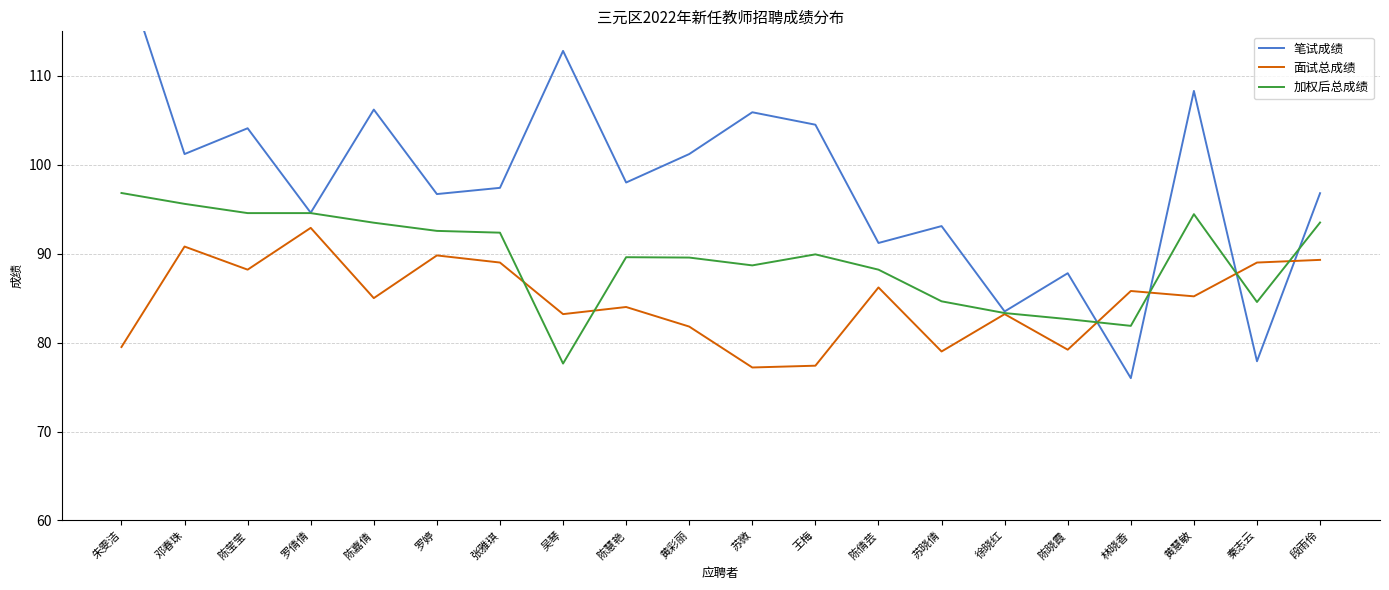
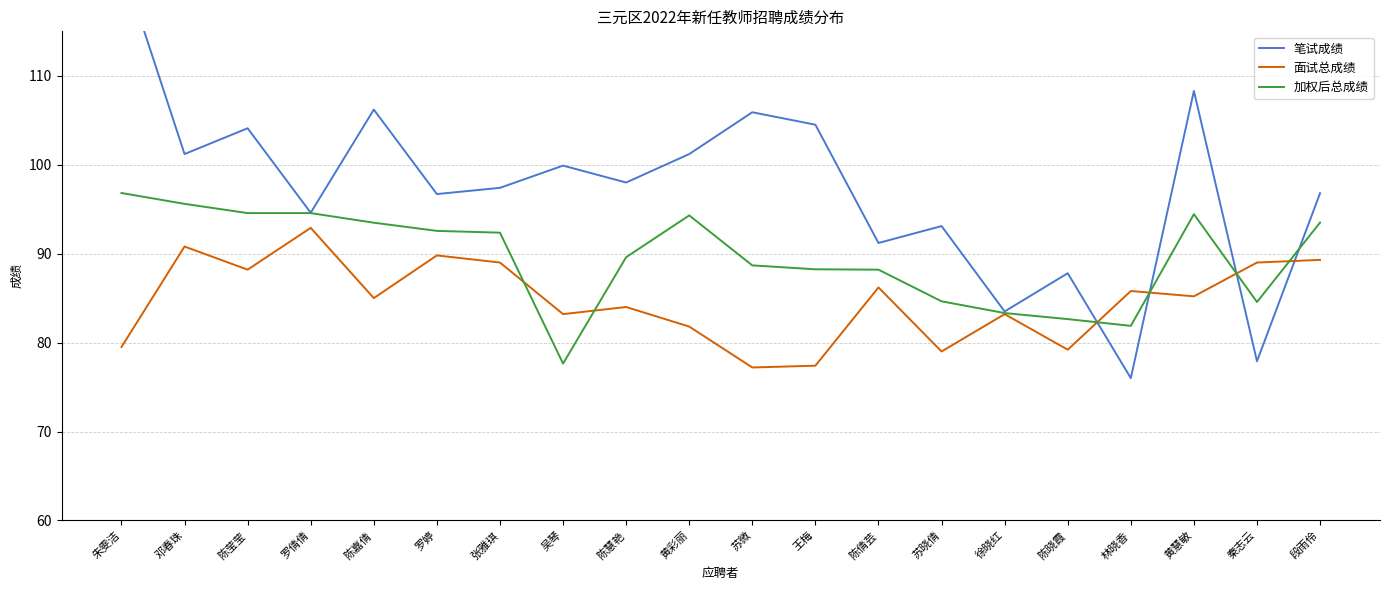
笔试成绩, 吴琴: 113 -> 100
加权后总成绩, 黄彩丽: 90 -> 94
加权后总成绩, 王梅: 90 -> 88
